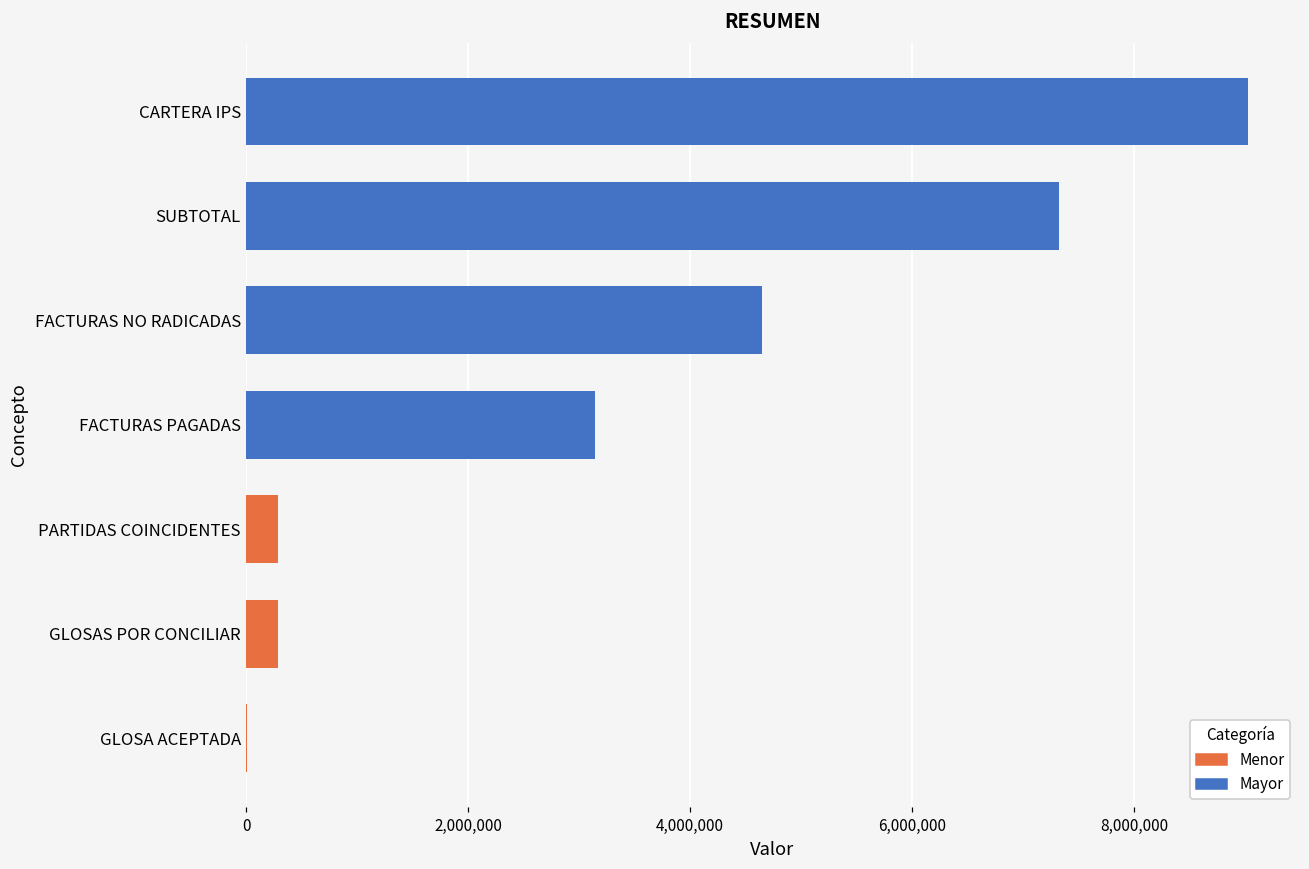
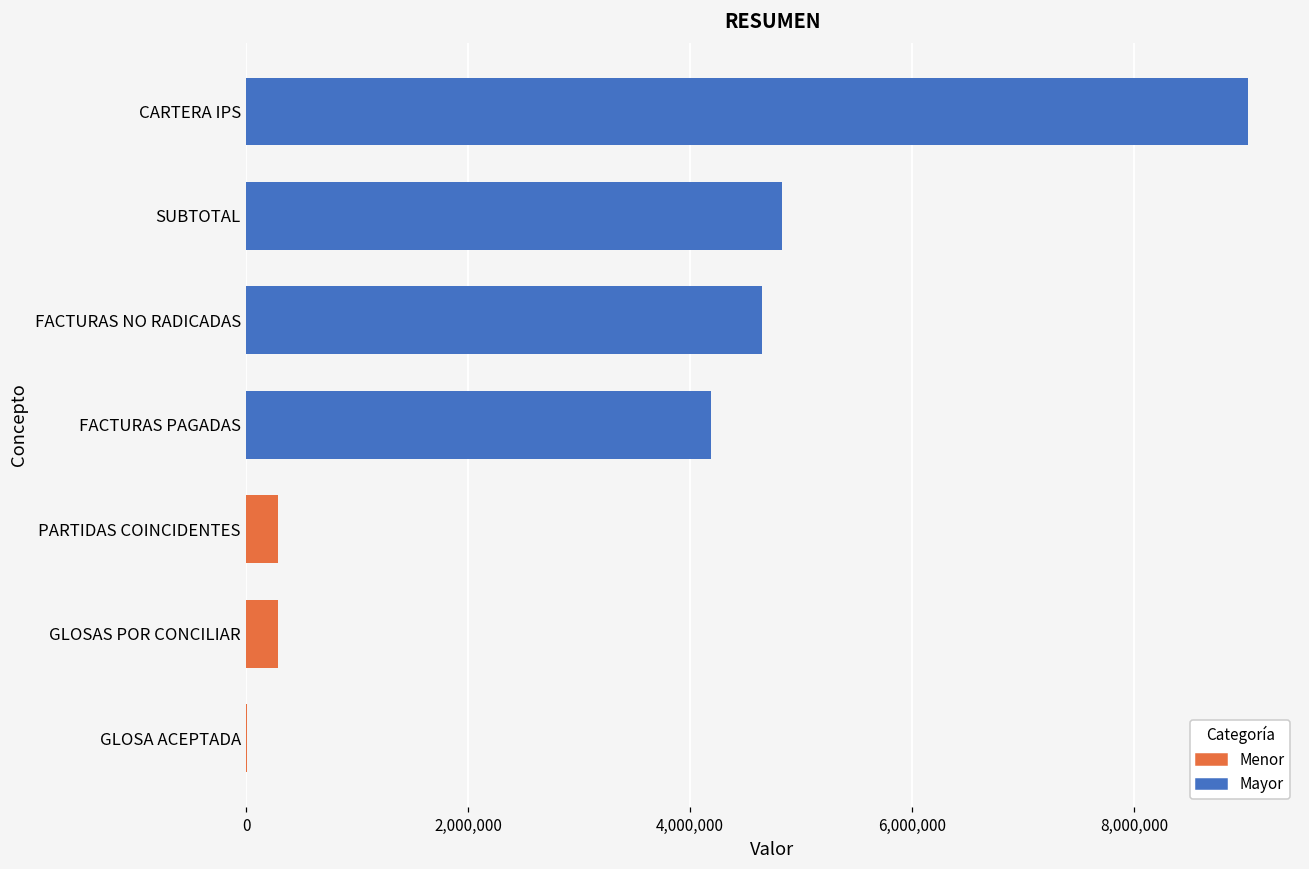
SUBTOTAL: 7,320,000 -> 4,830,000
FACTURAS PAGADAS: 3,150,000 -> 4,190,000
